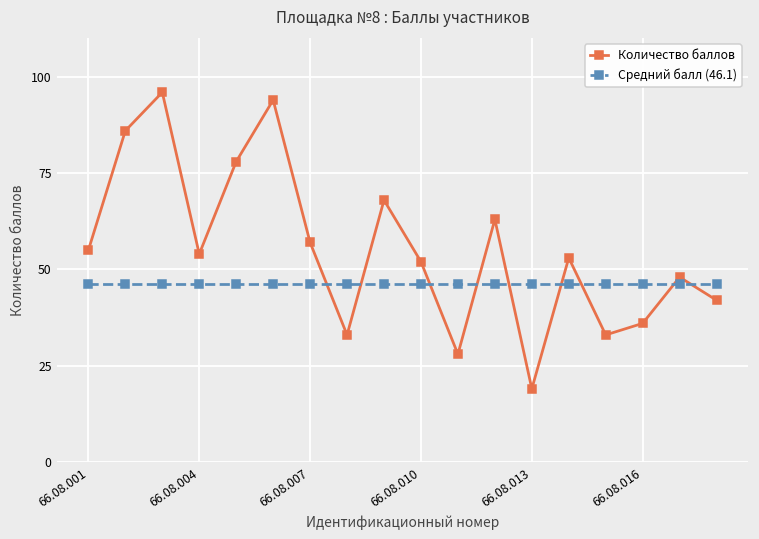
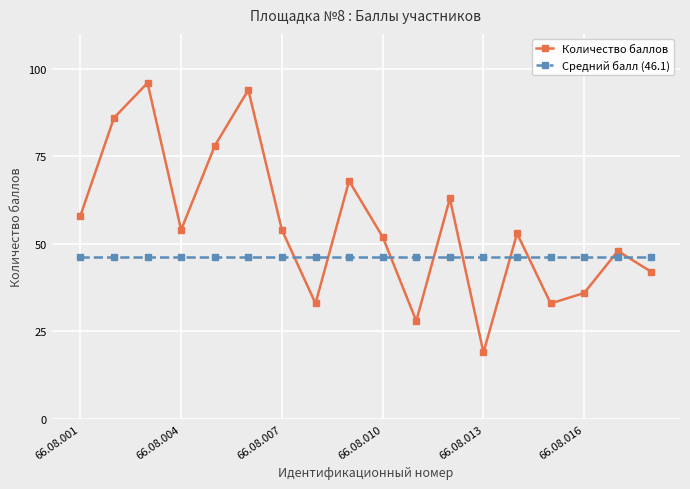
Количество баллов, 66.08.001: 55 -> 58
Количество баллов, 66.08.007: 57 -> 54
